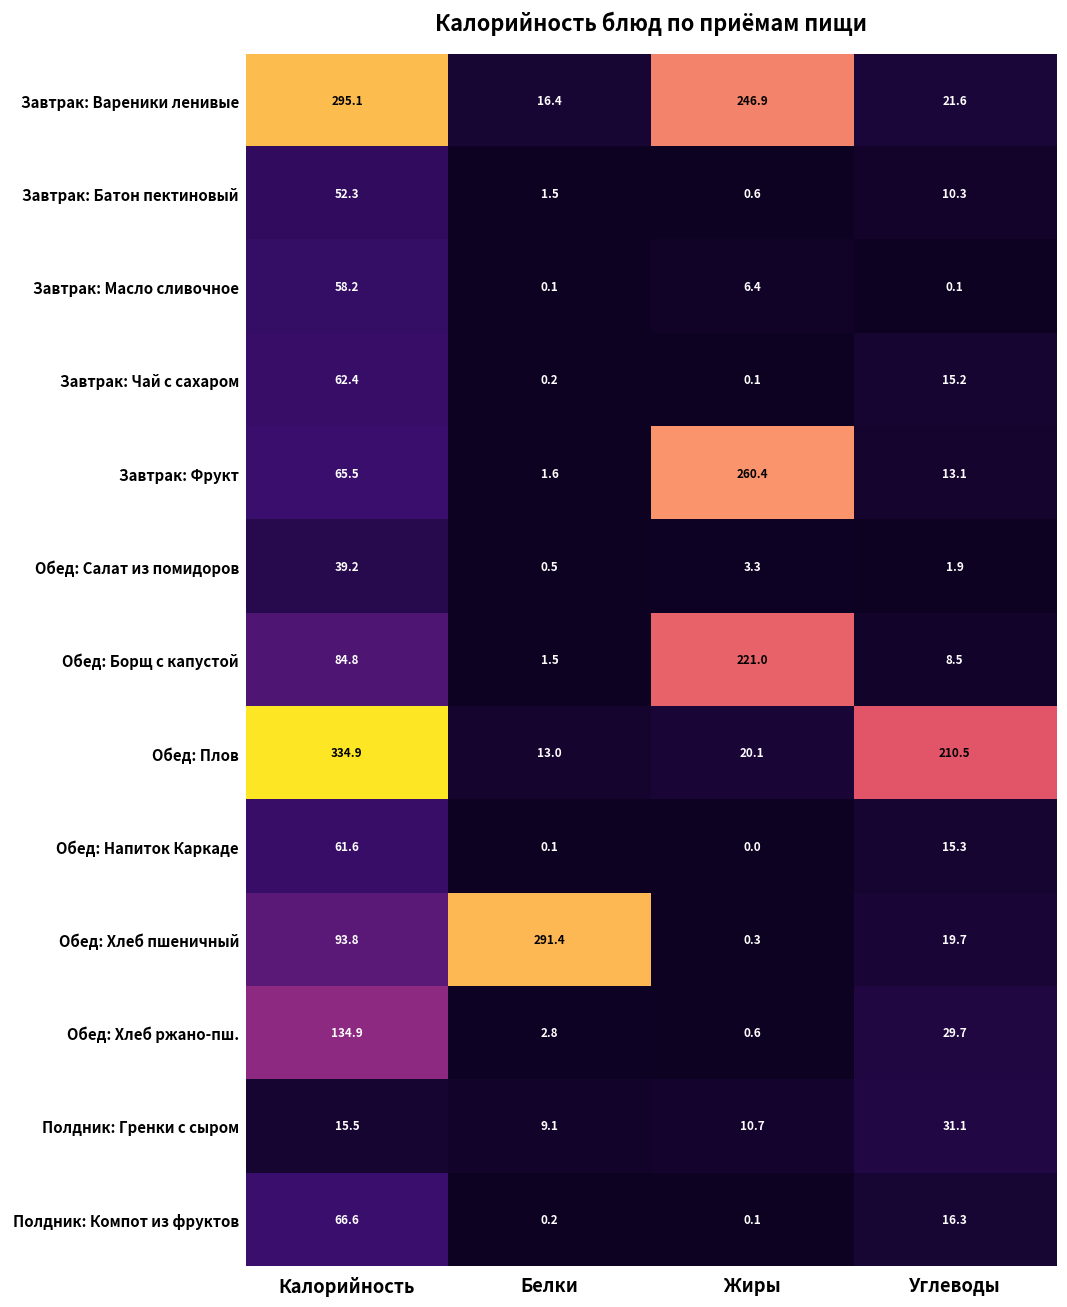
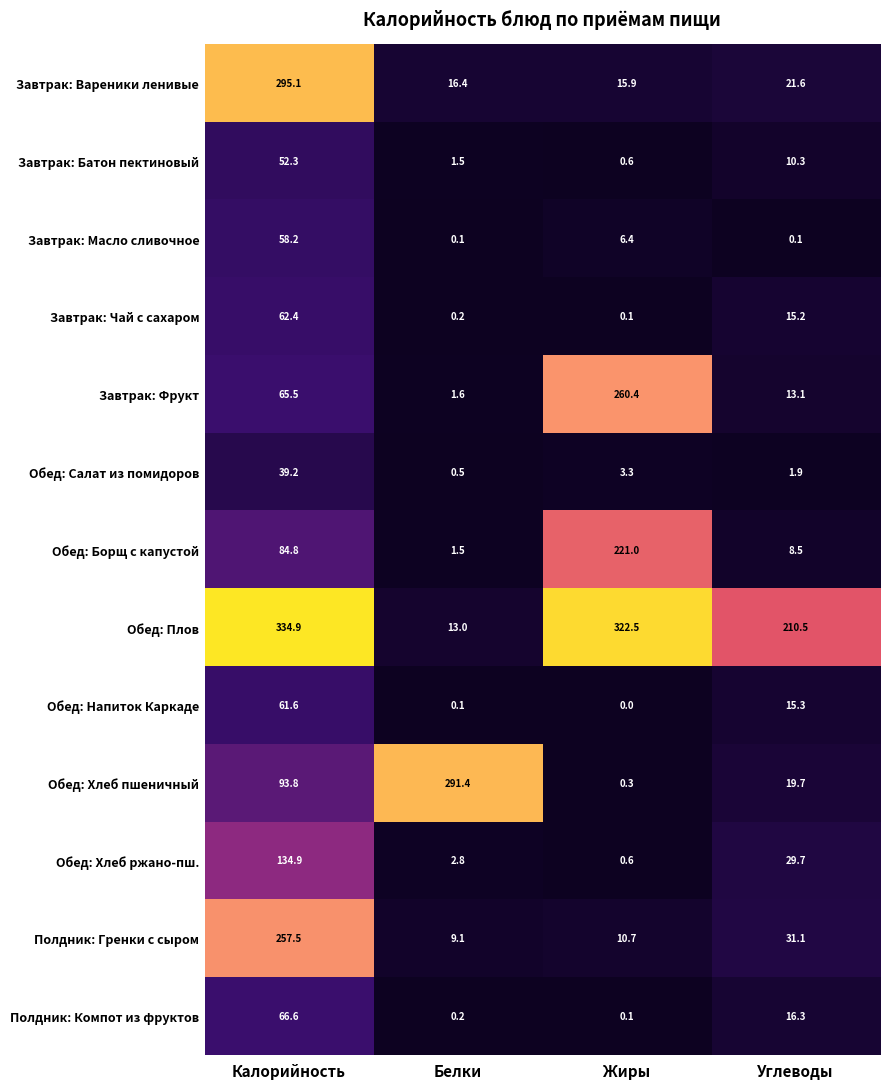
Завтрак: Вареники ленивые, Жиры: 246.9 -> 15.9
Обед: Плов, Жиры: 20.1 -> 322.5
Полдник: Гренки с сыром, Калорийность: 15.5 -> 257.5
